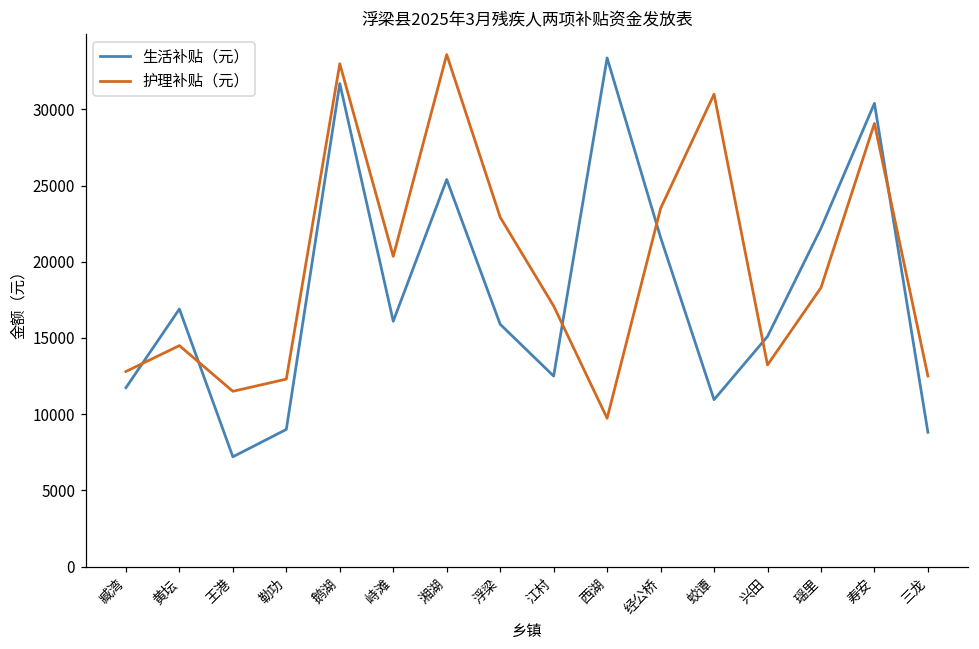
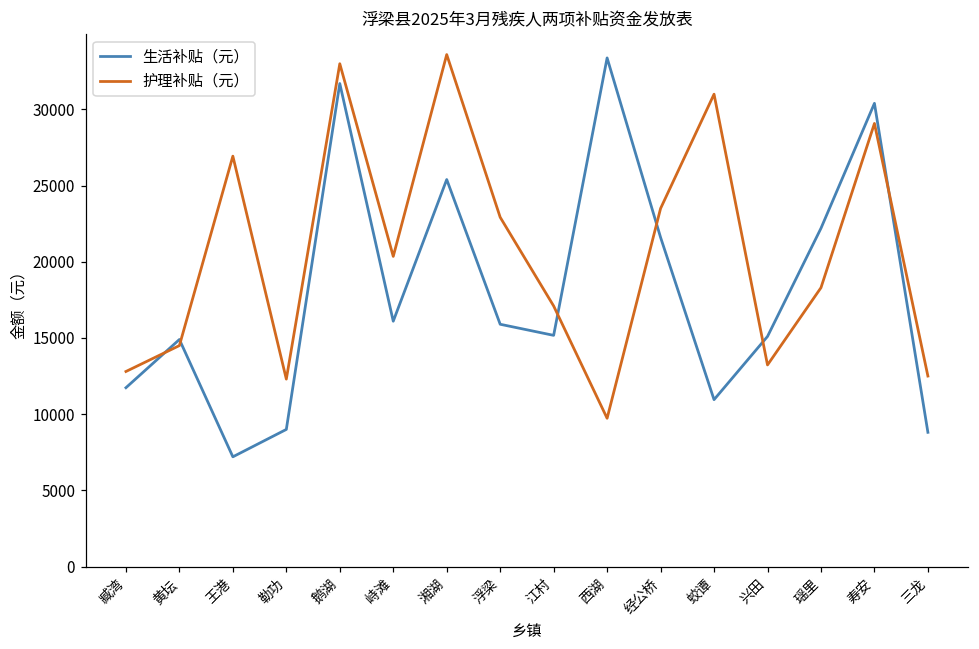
生活补贴（元）, 黄坛: 16900 -> 14900
护理补贴（元）, 王港: 11500 -> 26900
生活补贴（元）, 江村: 12500 -> 15200
